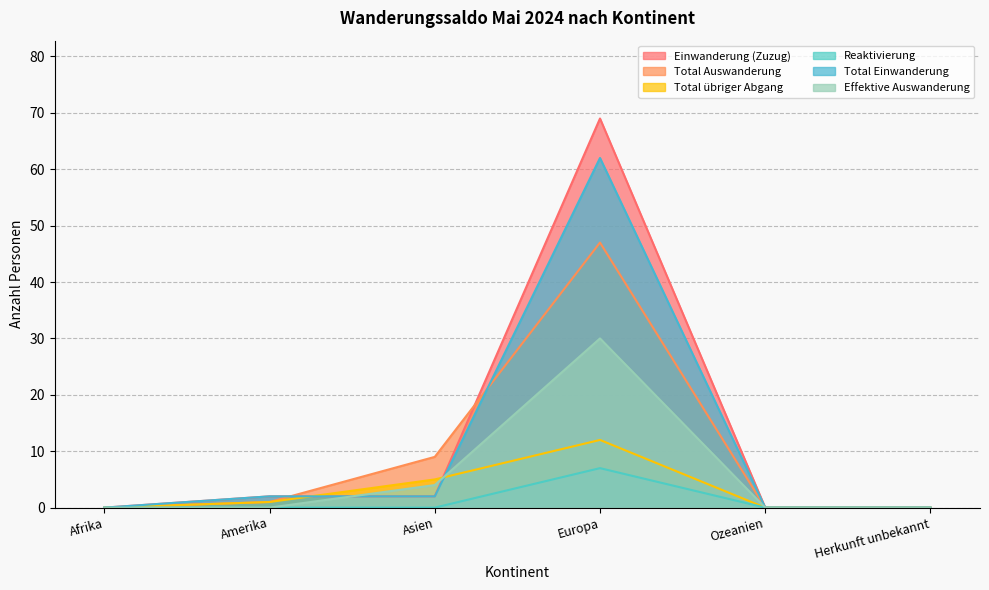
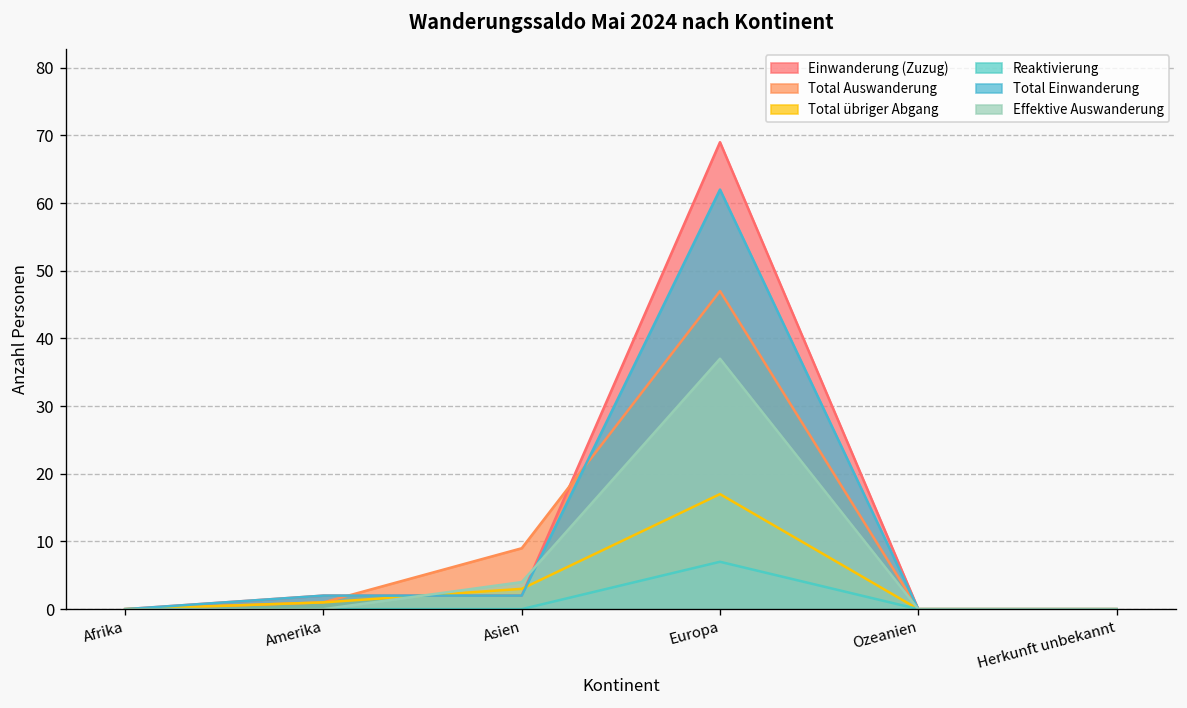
Total übriger Abgang, Asien: 5 -> 3
Total übriger Abgang, Europa: 12 -> 17
Effektive Auswanderung, Europa: 30 -> 37
